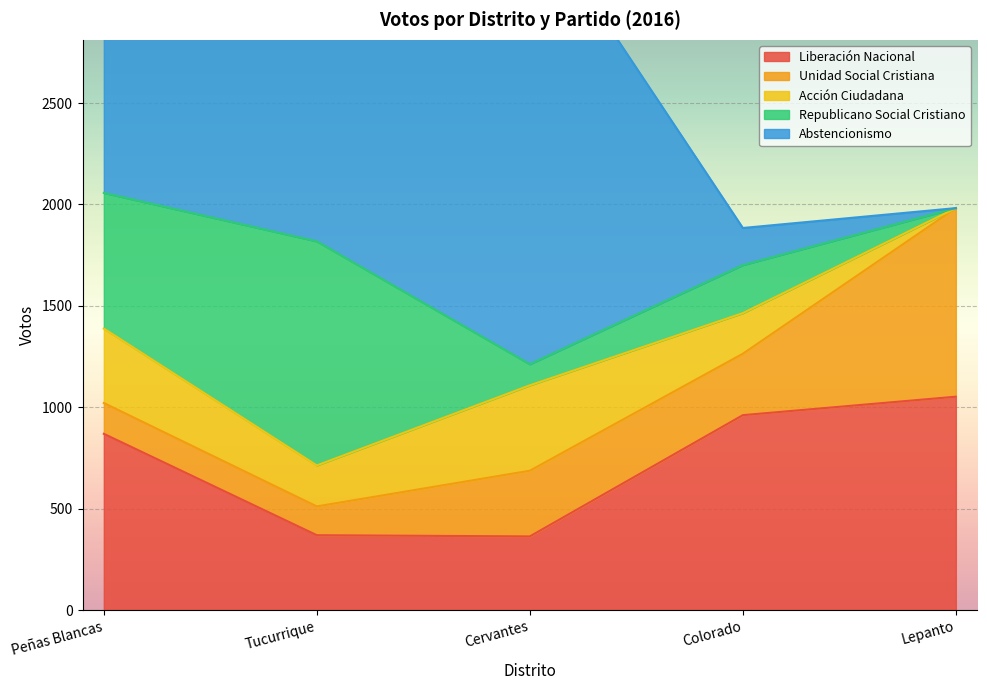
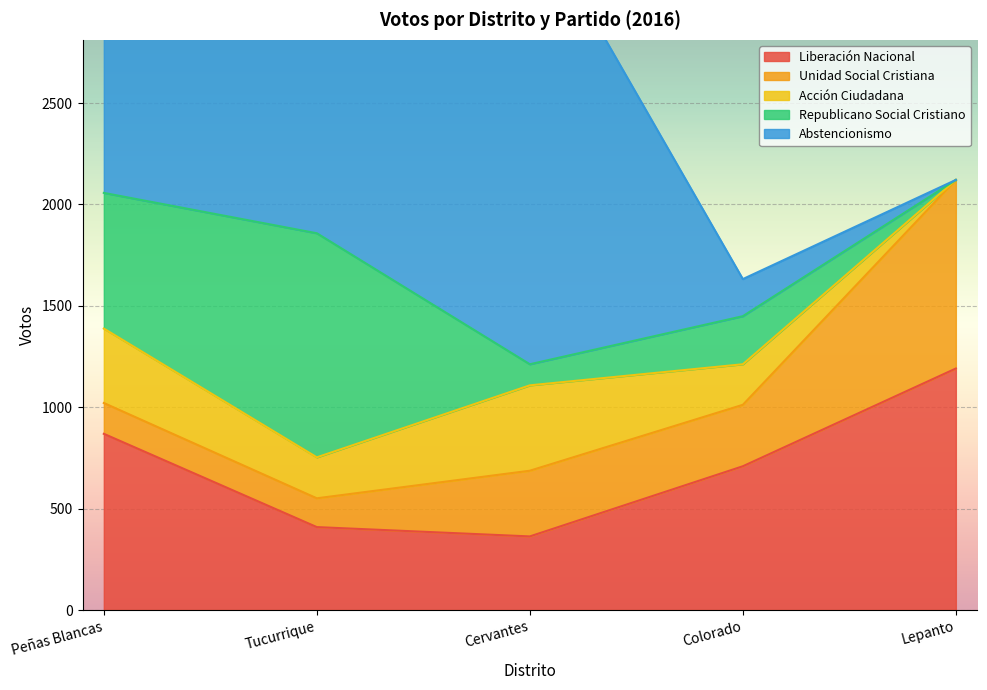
Liberación Nacional, Tucurrique: 370 -> 410
Liberación Nacional, Colorado: 960 -> 710
Liberación Nacional, Lepanto: 1050 -> 1190
